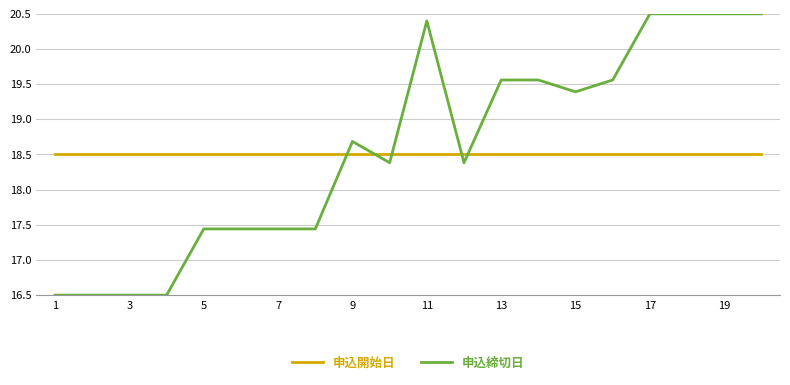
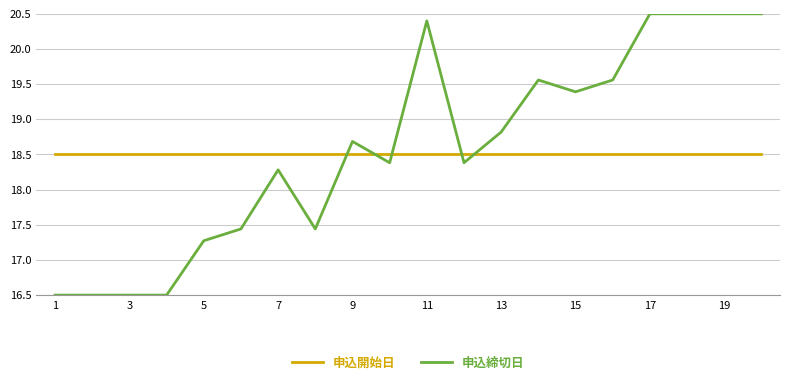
申込締切日, 5: 17.4 -> 17.3
申込締切日, 7: 17.4 -> 18.3
申込締切日, 13: 19.6 -> 18.8
